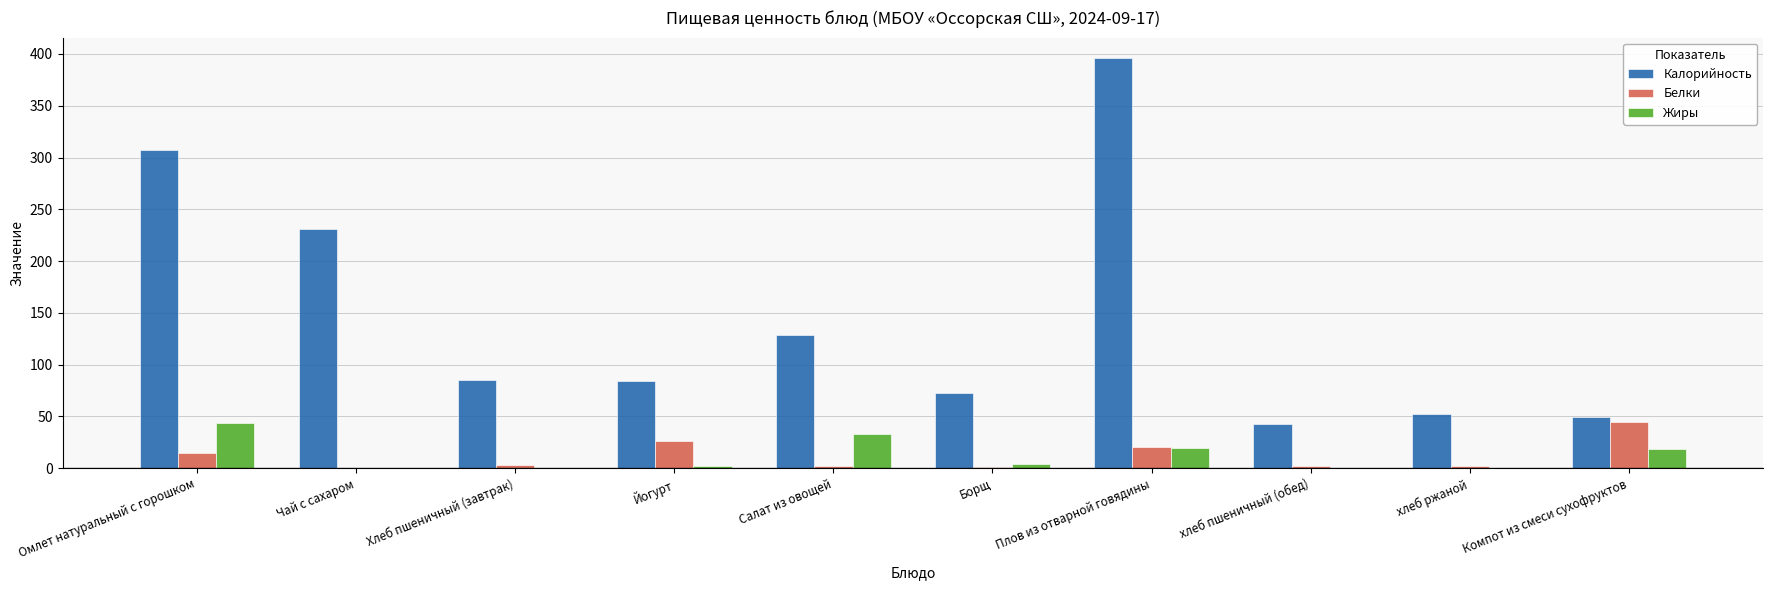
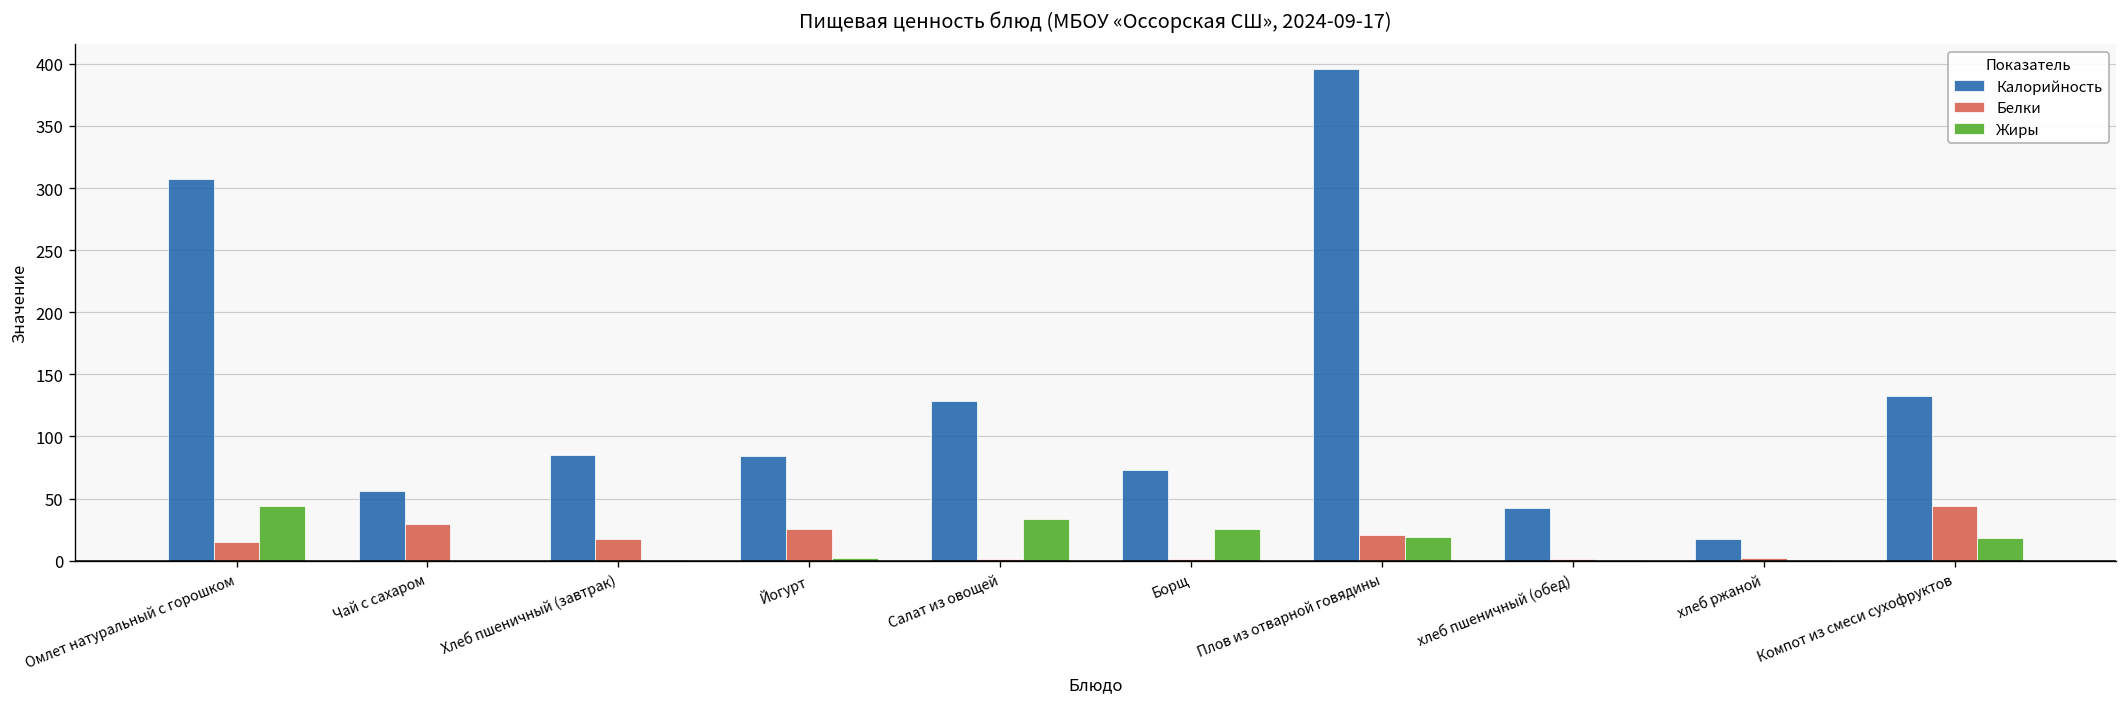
Калорийность, Чай с сахаром: 231 -> 56
Белки, Чай с сахаром: 0 -> 30
Белки, Хлеб пшеничный (завтрак): 3 -> 18
Жиры, Борщ: 4 -> 25
Калорийность, хлеб ржаной: 52 -> 18
Калорийность, Компот из смеси сухофруктов: 49 -> 133
